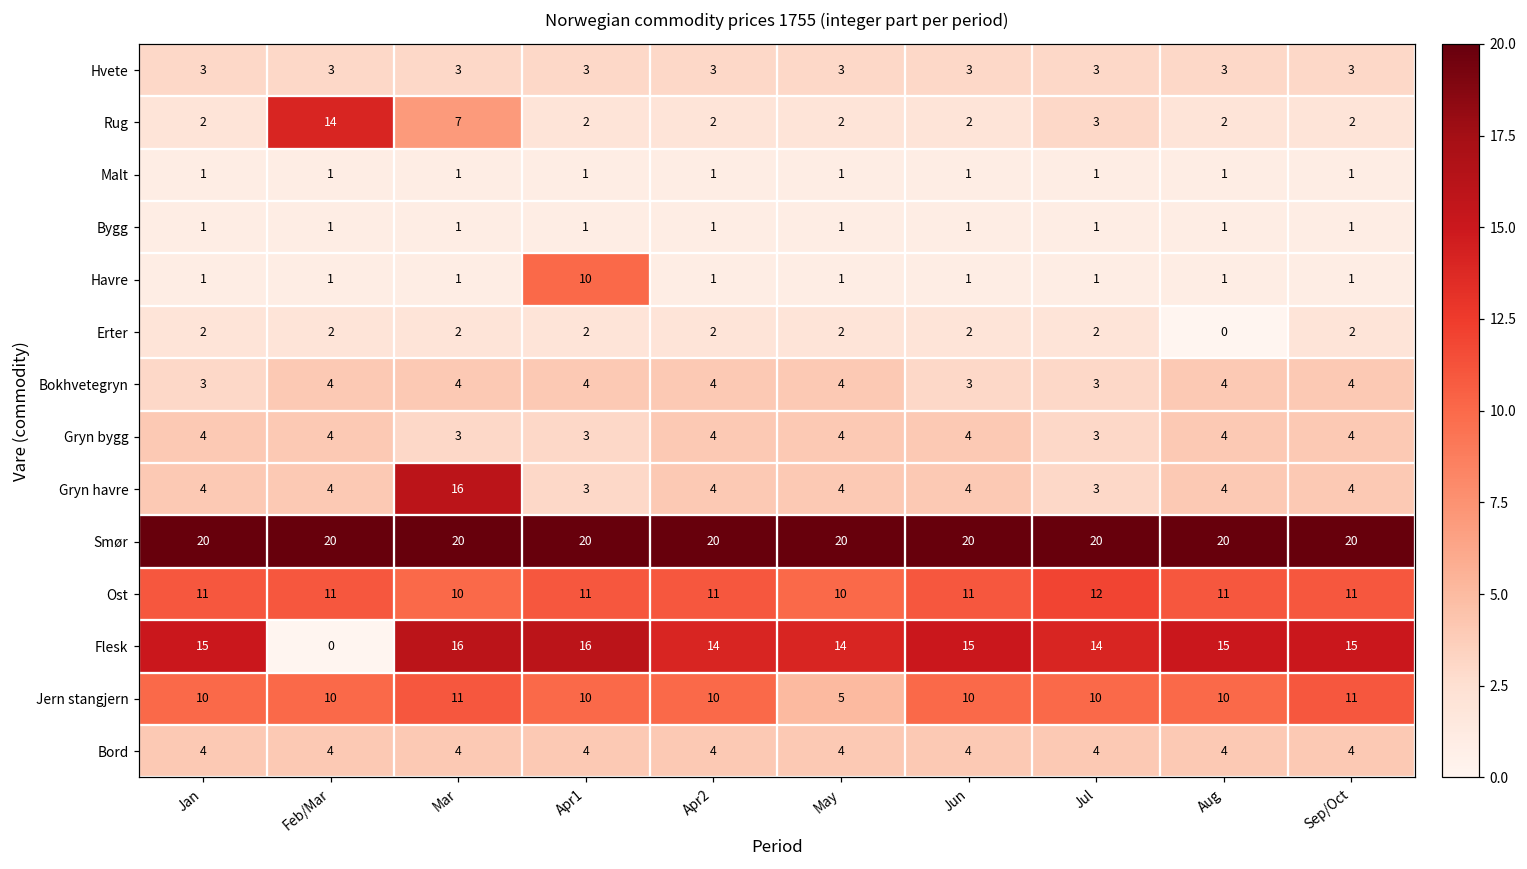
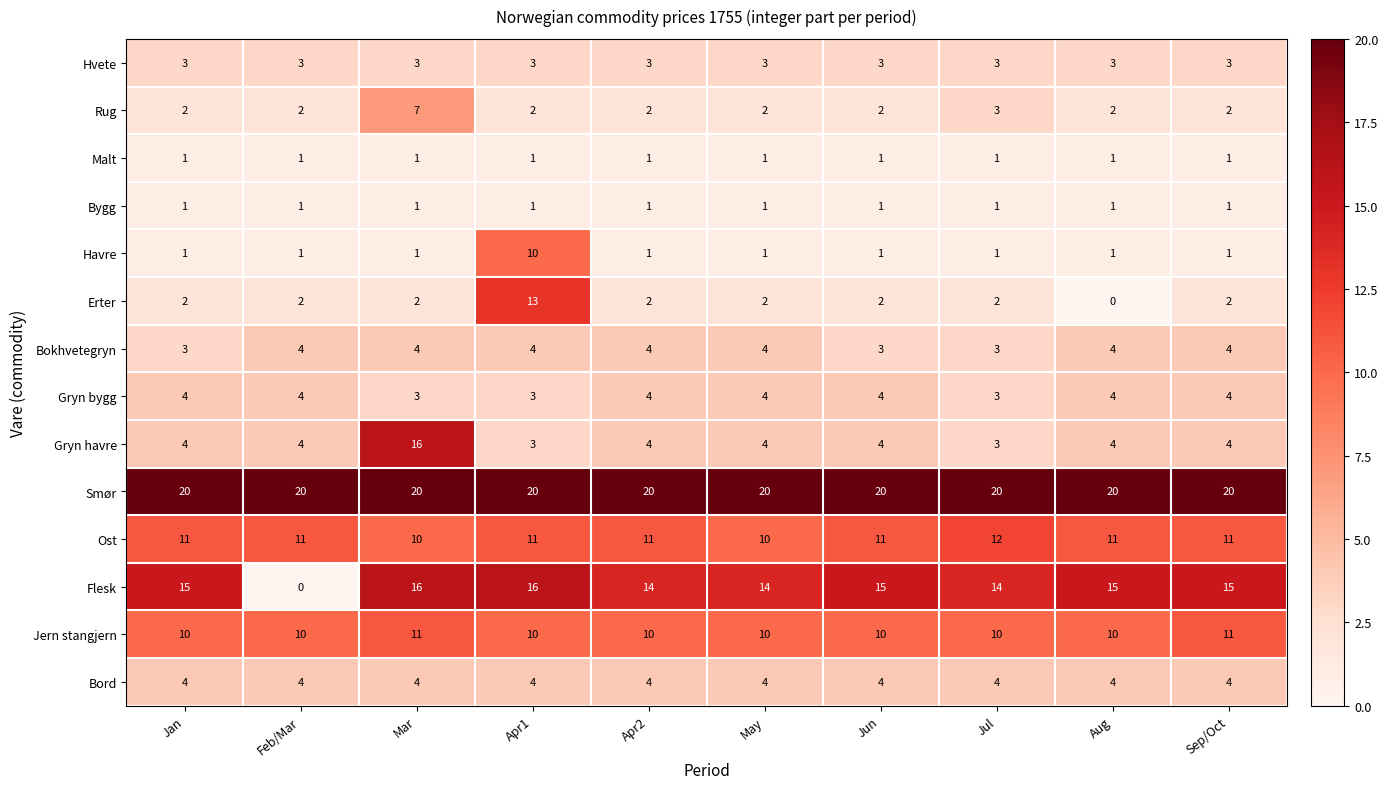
Rug, Feb/Mar: 14 -> 2
Erter, Apr1: 2 -> 13
Jern stangjern, May: 5 -> 10
